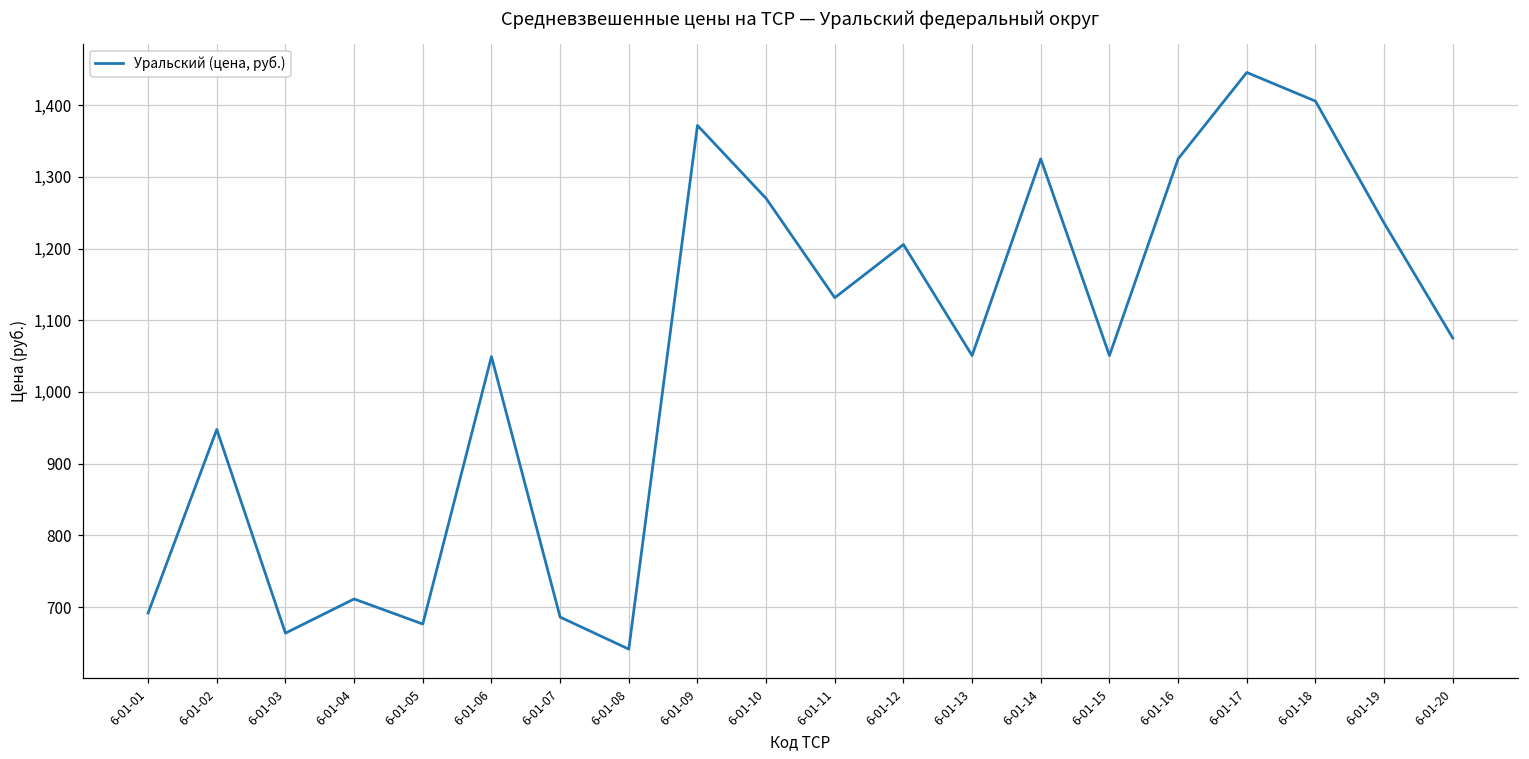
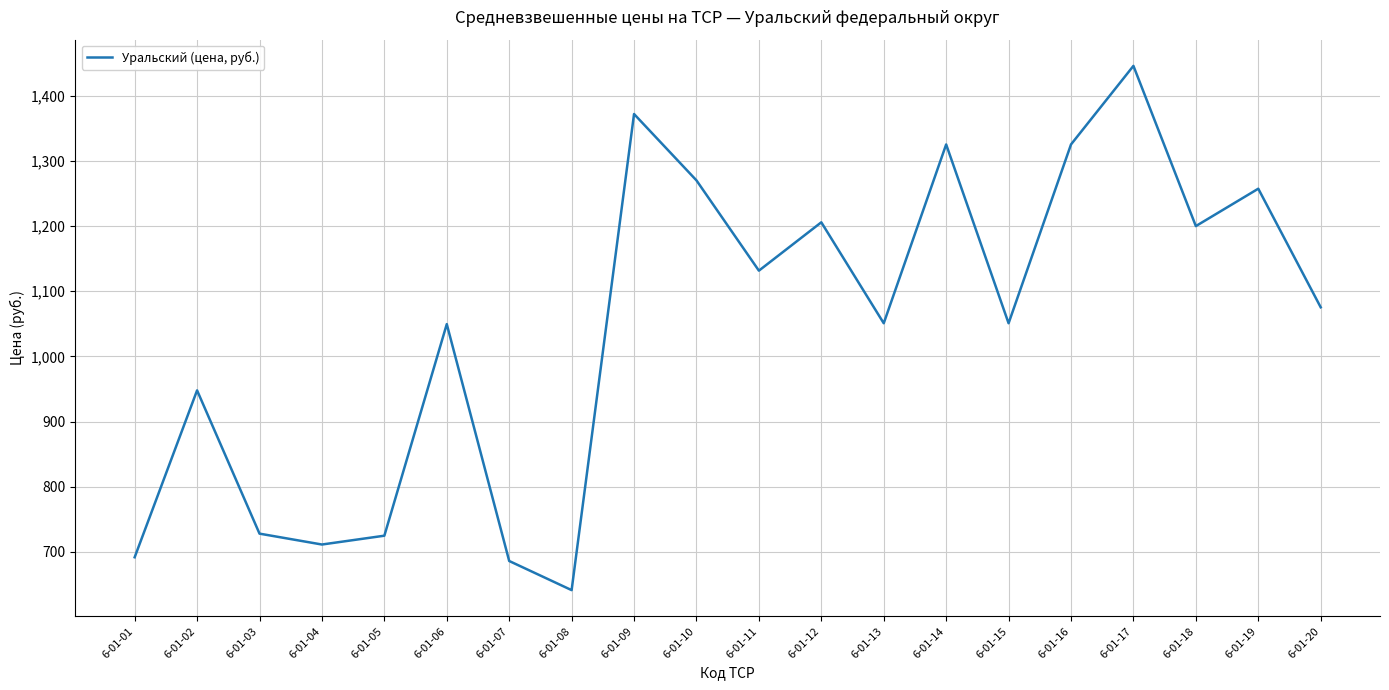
6-01-03: 660 -> 730
6-01-05: 680 -> 720
6-01-18: 1,410 -> 1,200
6-01-19: 1,240 -> 1,260
